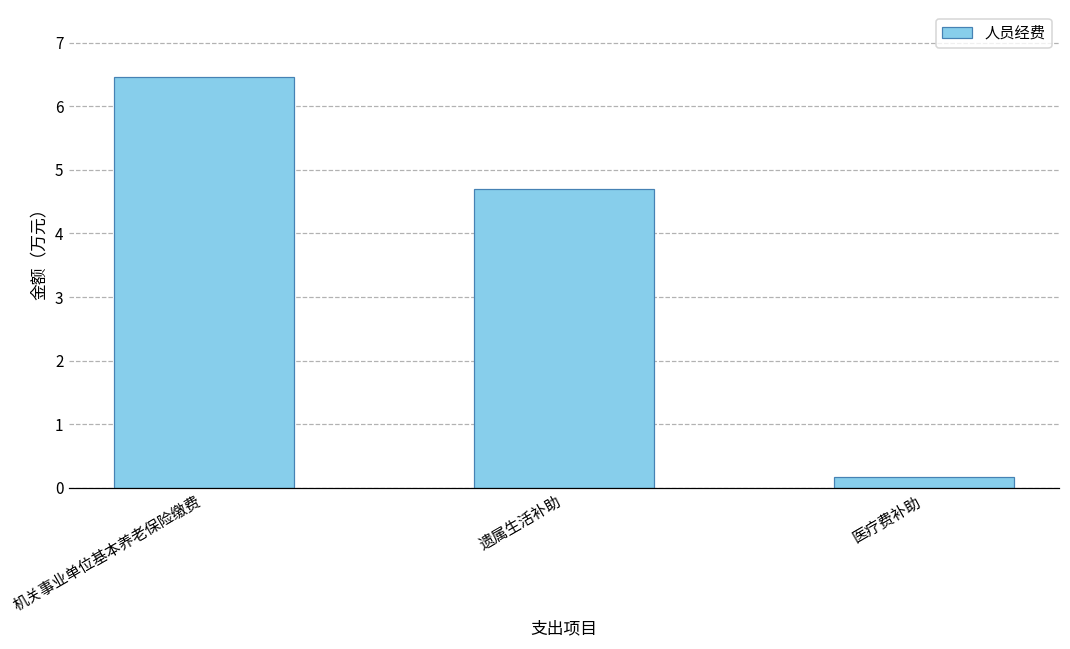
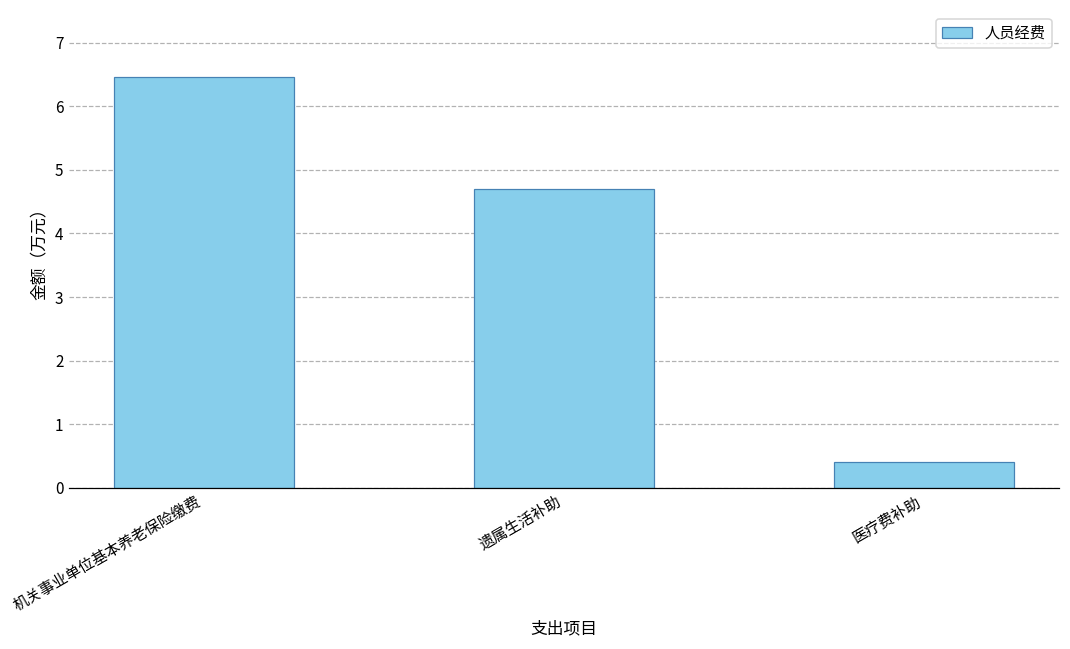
医疗费补助: 0.2 -> 0.4
